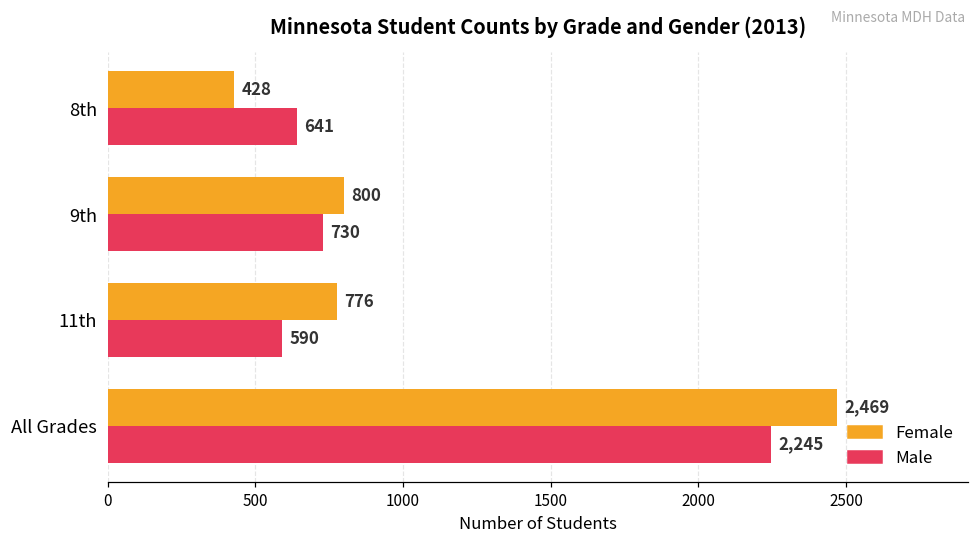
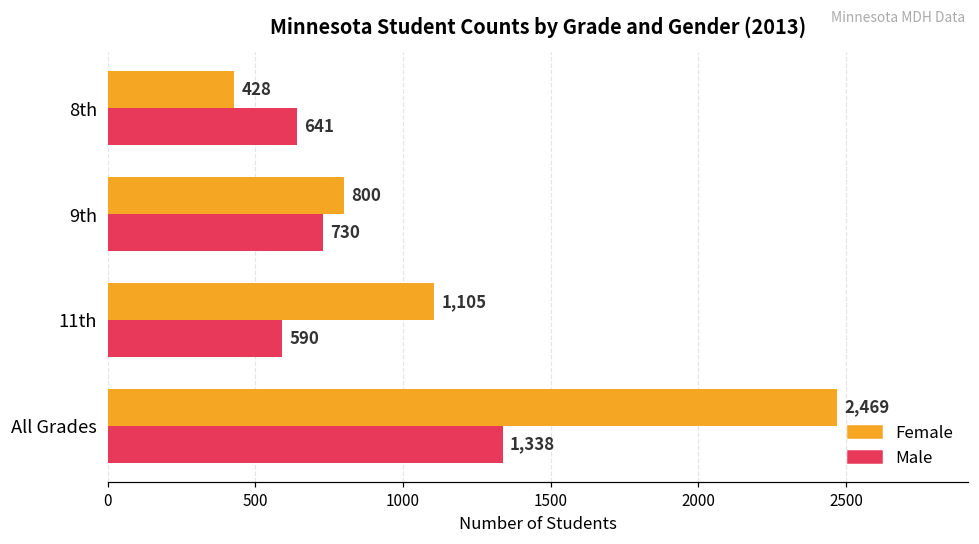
Female, 11th: 776 -> 1,105
Male, All Grades: 2,245 -> 1,338
